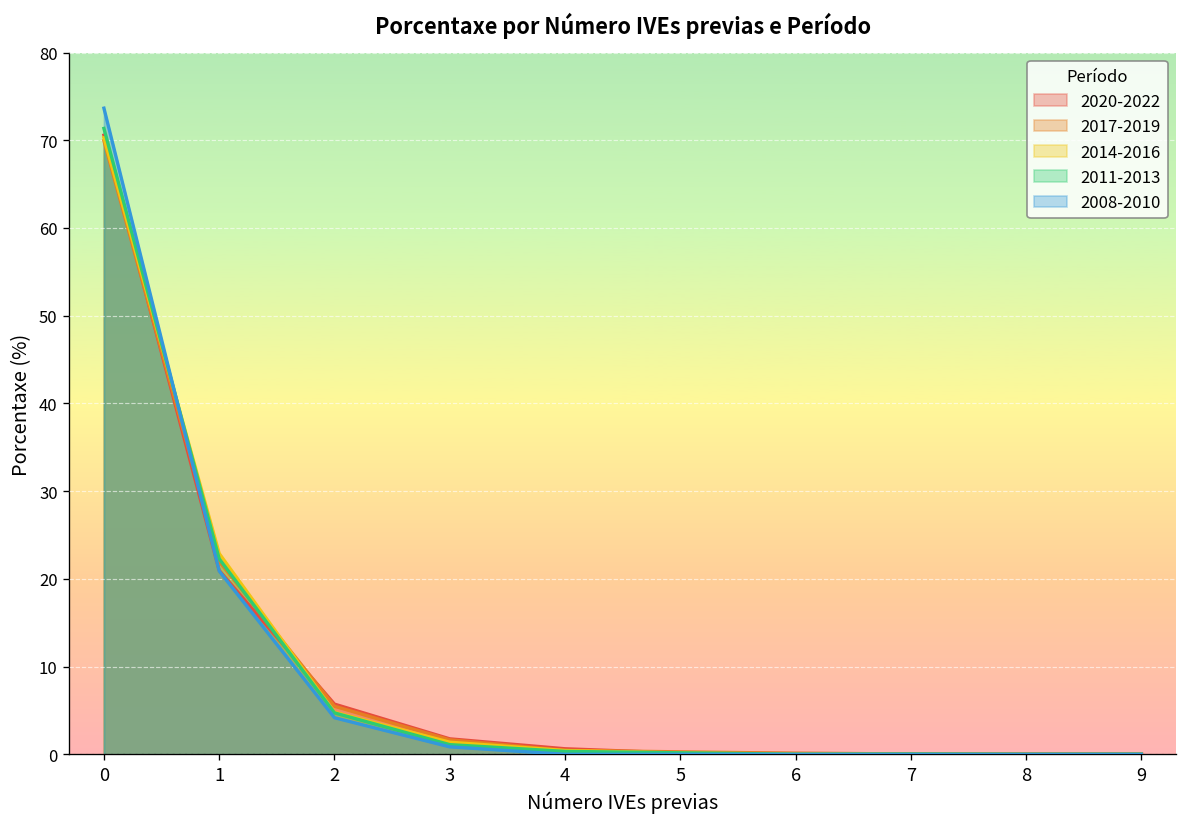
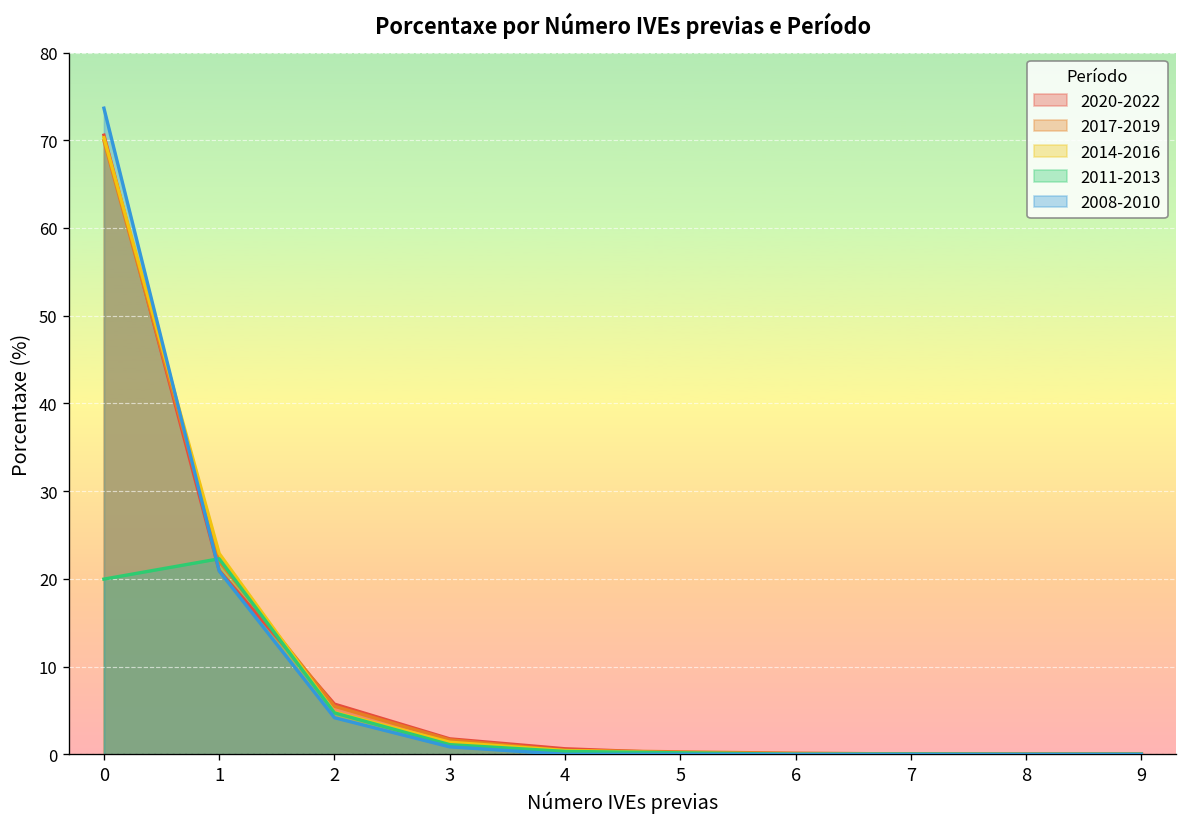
2011-2013, 0: 71 -> 20
